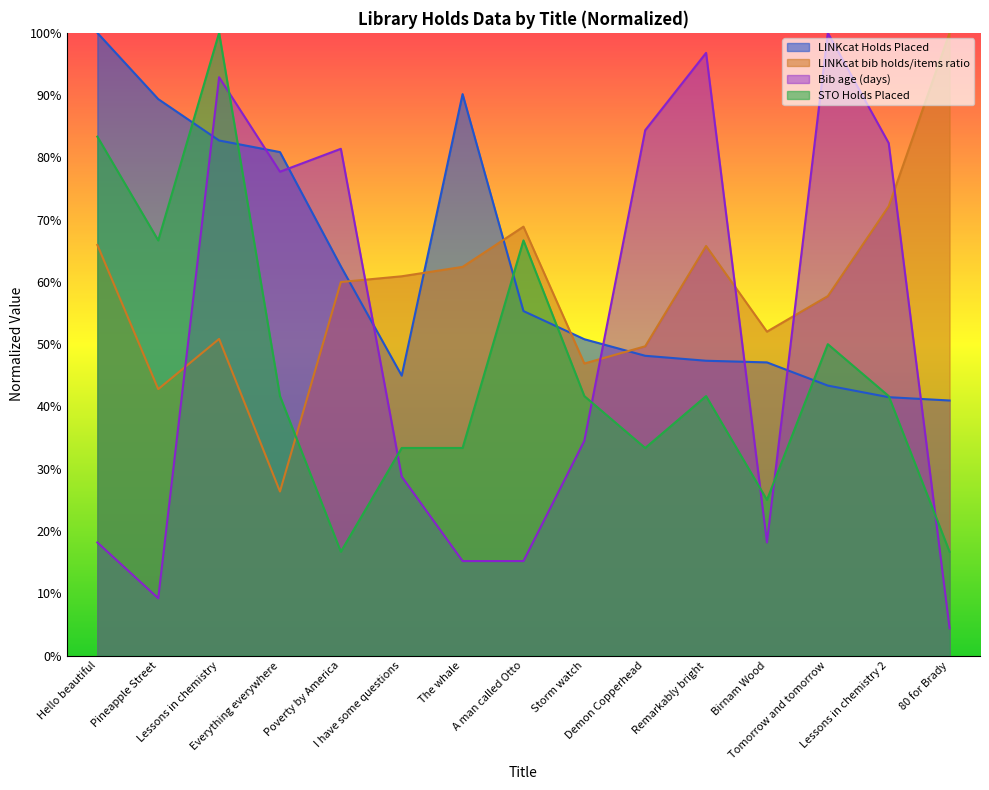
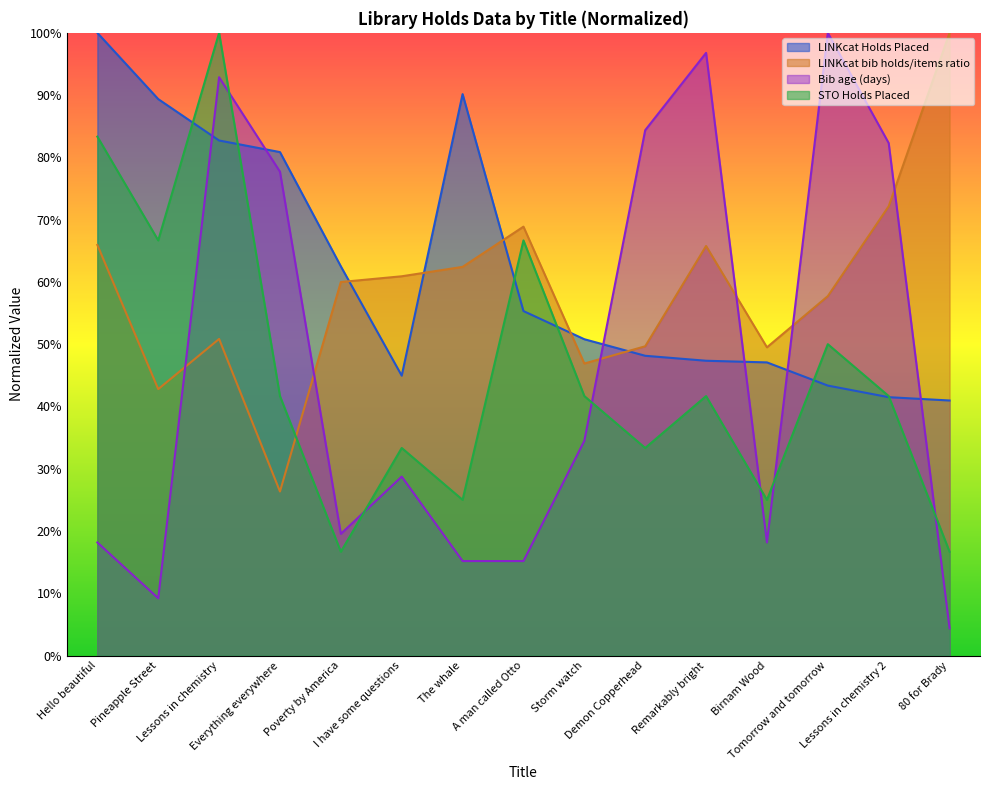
Bib age (days), Poverty by America: 81% -> 20%
STO Holds Placed, The whale: 33% -> 25%
LINKcat bib holds/items ratio, Birnam Wood: 52% -> 49%
